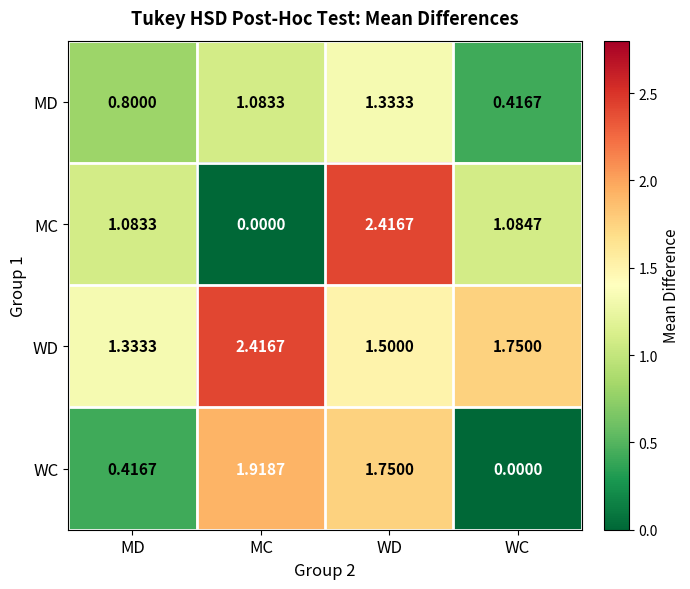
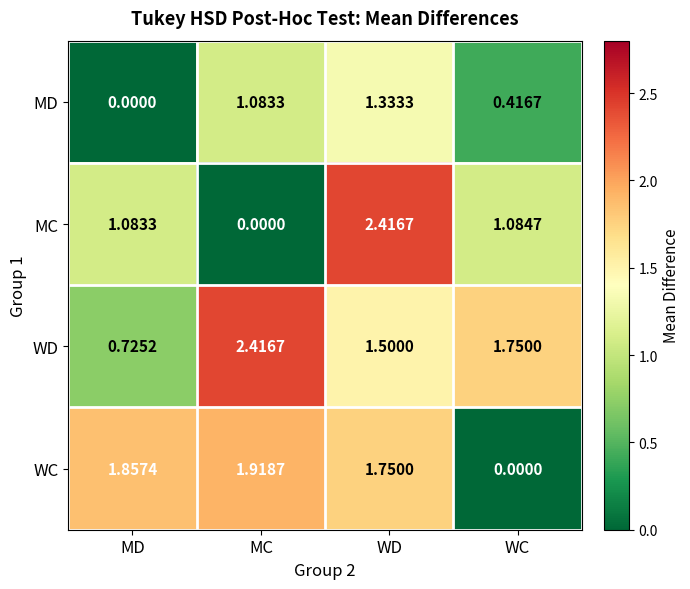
MD, MD: 0.8000 -> 0.0000
WD, MD: 1.3333 -> 0.7252
WC, MD: 0.4167 -> 1.8574
